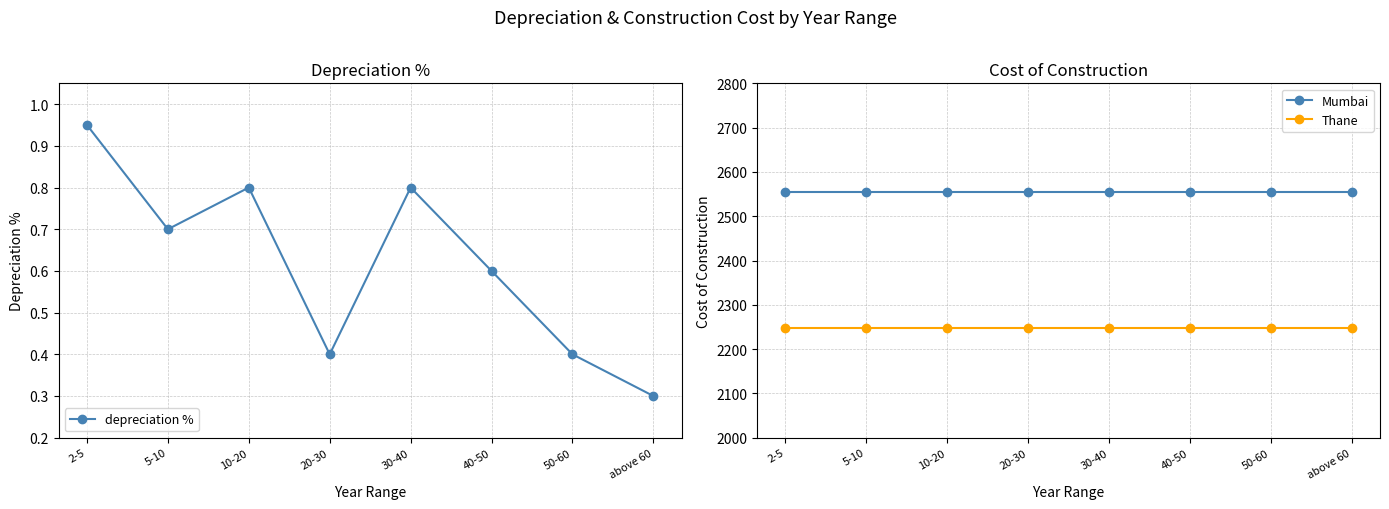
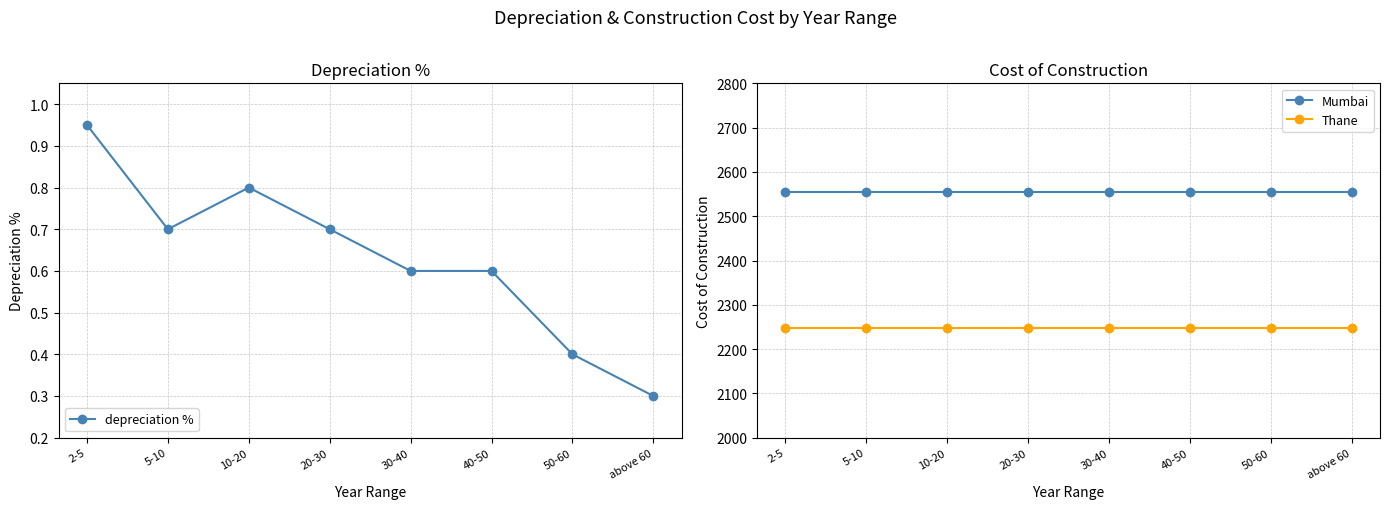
Depreciation %, 20-30: 0.4 -> 0.7
Depreciation %, 30-40: 0.8 -> 0.6
